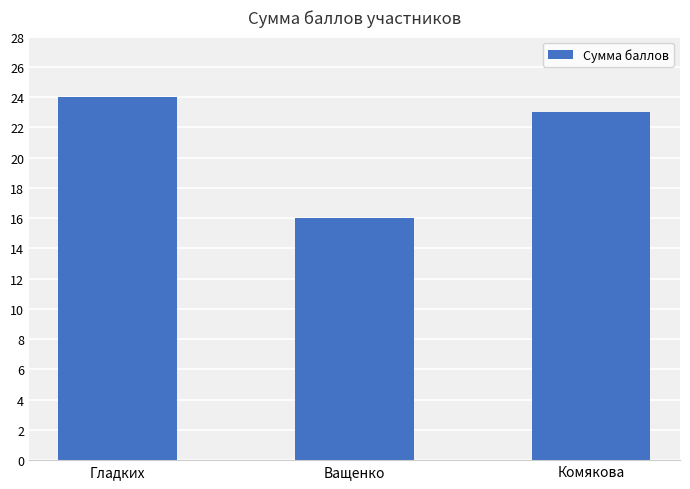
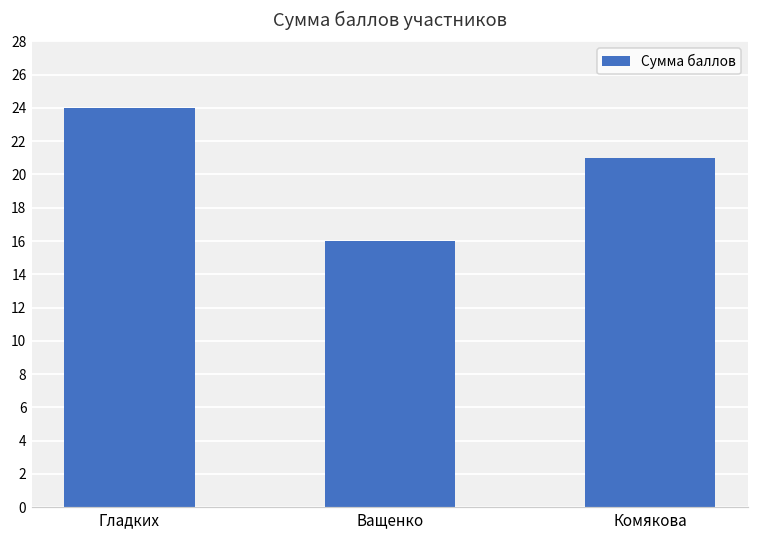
Комякова: 23 -> 21
